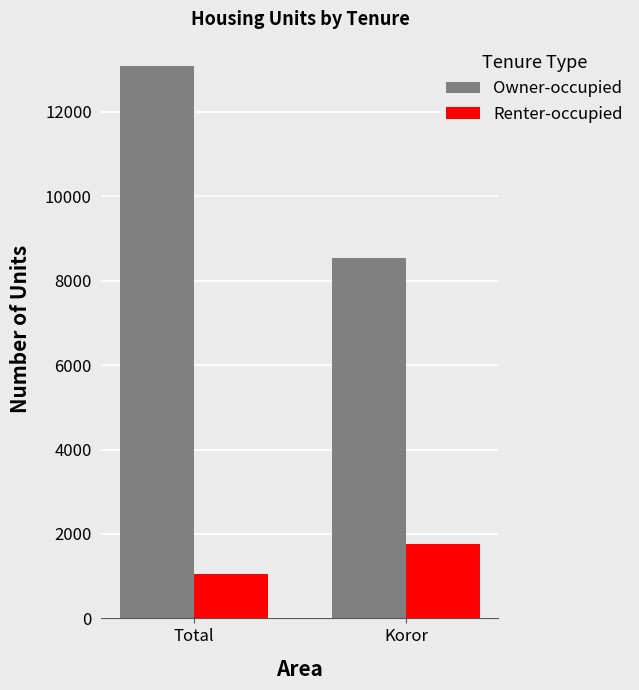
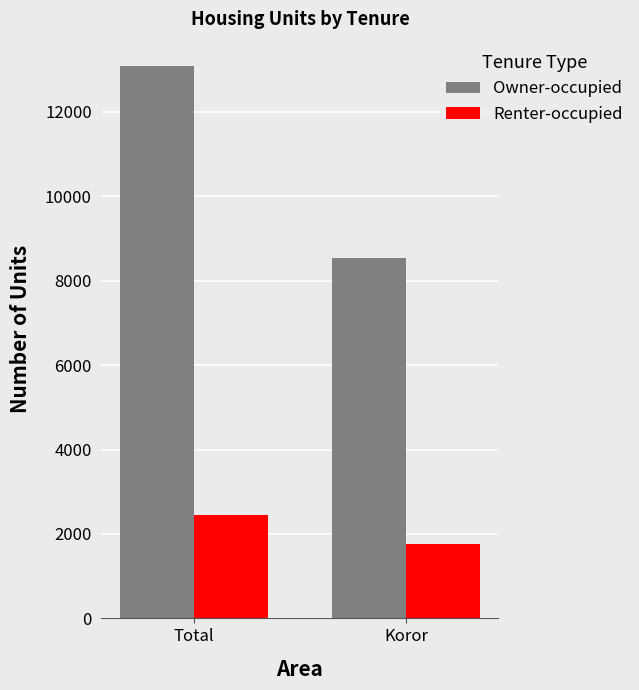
Renter-occupied, Total: 1100 -> 2400
